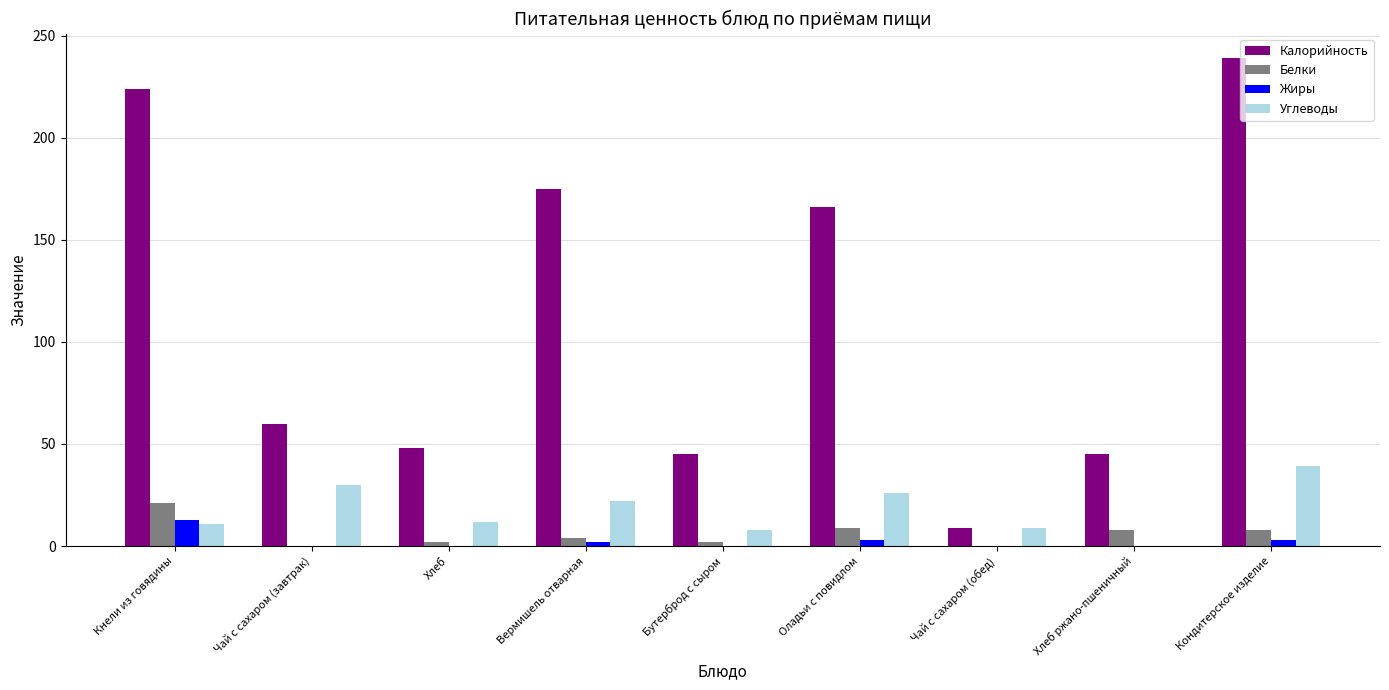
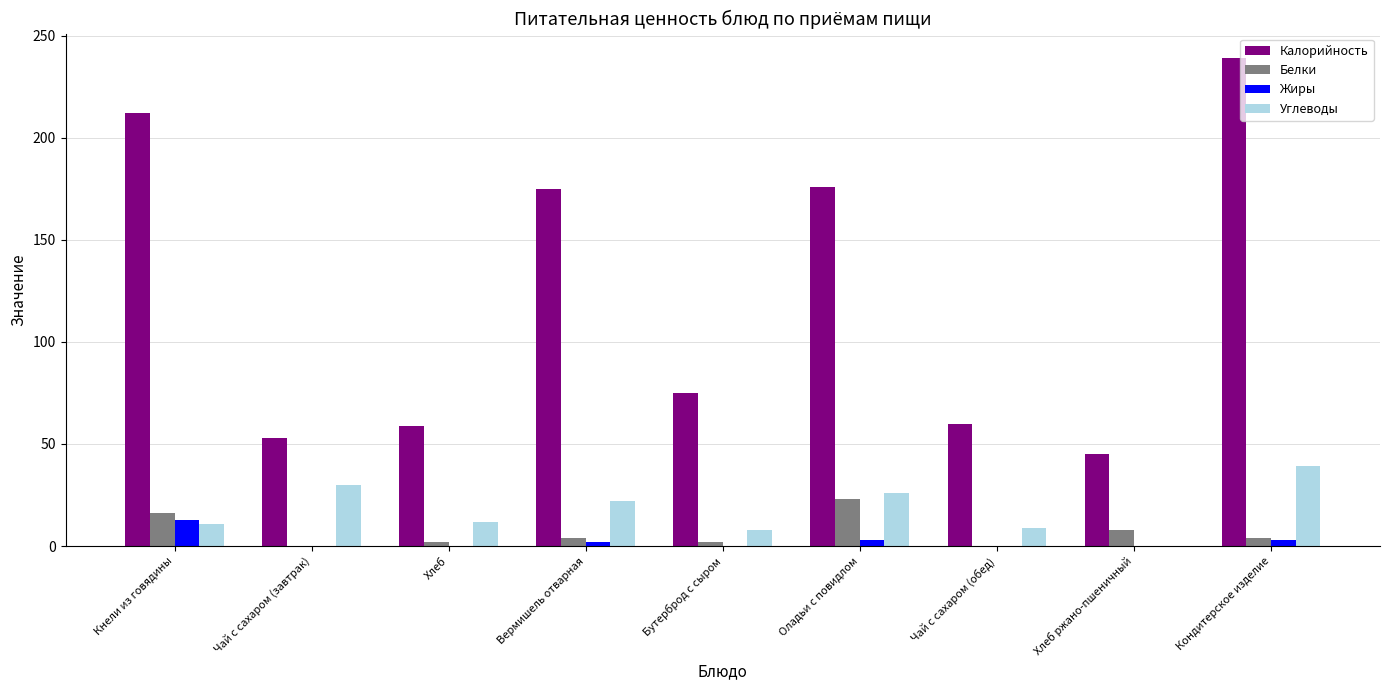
Калорийность, Кнели из говядины: 224 -> 212
Белки, Кнели из говядины: 21 -> 16
Калорийность, Чай с сахаром (завтрак): 60 -> 53
Калорийность, Хлеб: 48 -> 59
Калорийность, Бутерброд с сыром: 45 -> 75
Калорийность, Оладьи с повидлом: 166 -> 176
Белки, Оладьи с повидлом: 9 -> 23
Калорийность, Чай с сахаром (обед): 9 -> 60
Белки, Кондитерское изделие: 8 -> 4
